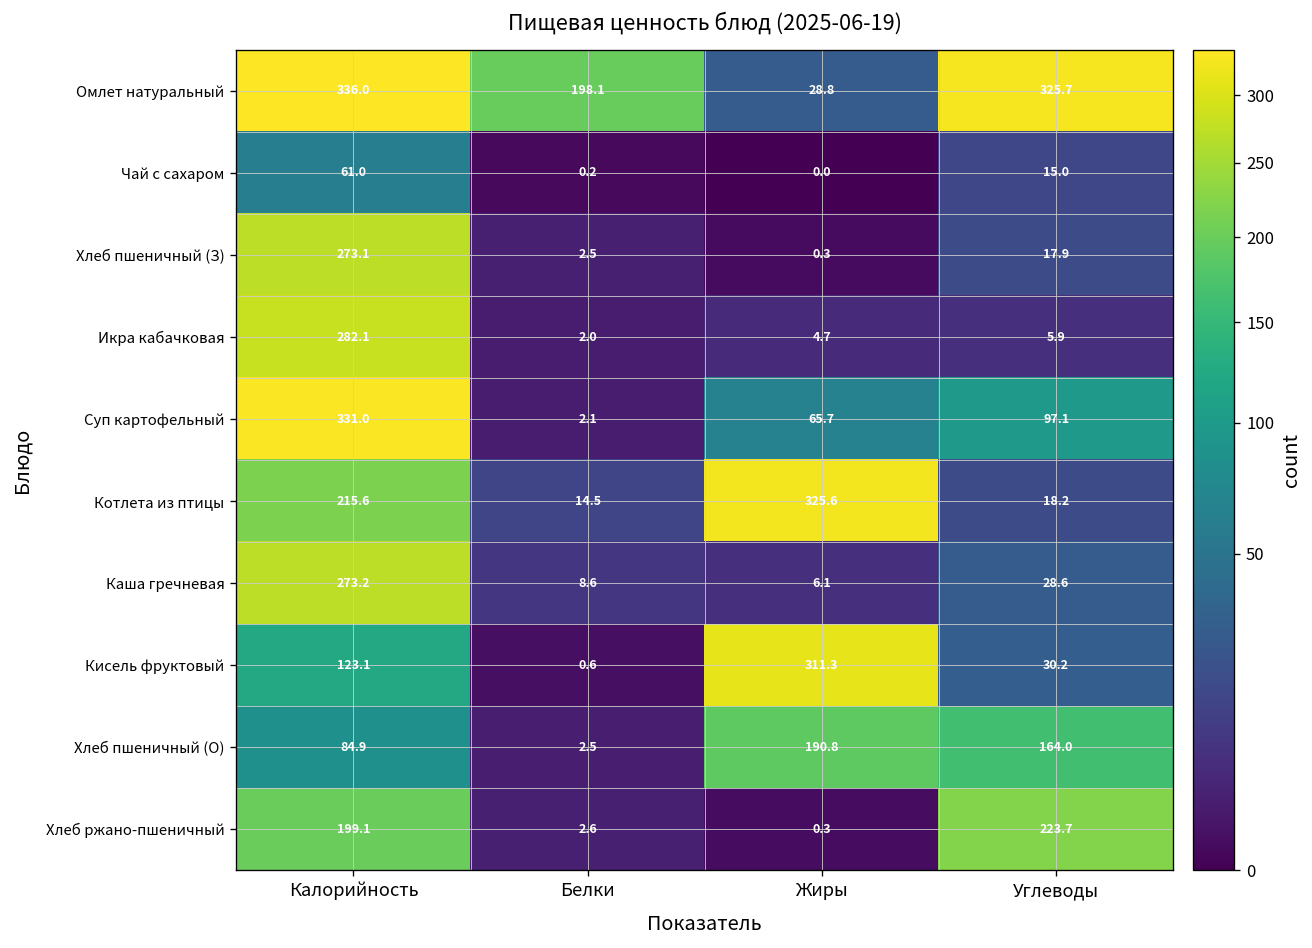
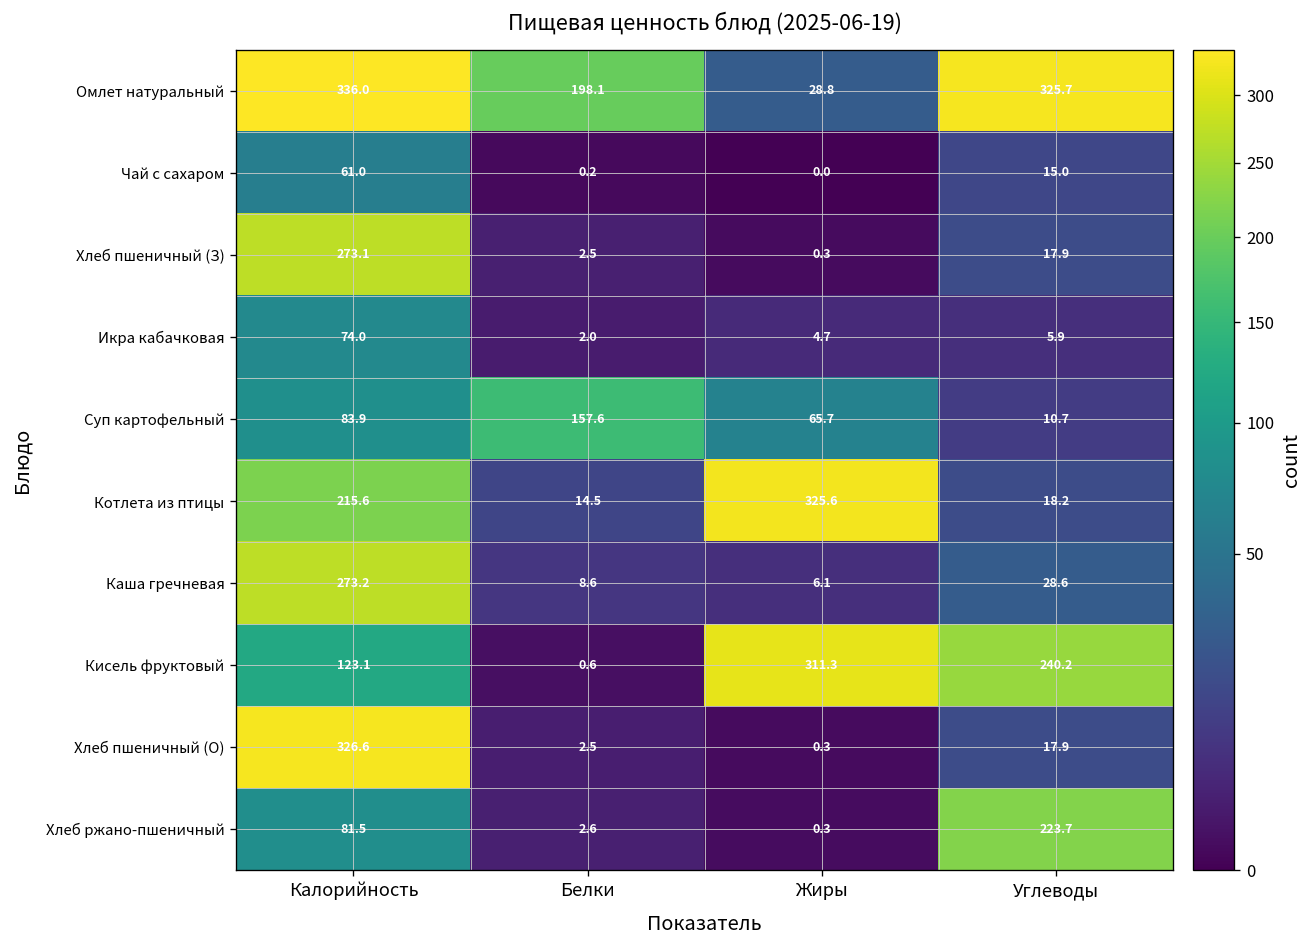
Икра кабачковая, Калорийность: 282.1 -> 74.0
Суп картофельный, Калорийность: 331.0 -> 83.9
Суп картофельный, Белки: 2.1 -> 157.6
Суп картофельный, Углеводы: 97.1 -> 10.7
Кисель фруктовый, Углеводы: 30.2 -> 240.2
Хлеб пшеничный (О), Калорийность: 84.9 -> 326.6
Хлеб пшеничный (О), Жиры: 190.8 -> 0.3
Хлеб пшеничный (О), Углеводы: 164.0 -> 17.9
Хлеб ржано-пшеничный, Калорийность: 199.1 -> 81.5
